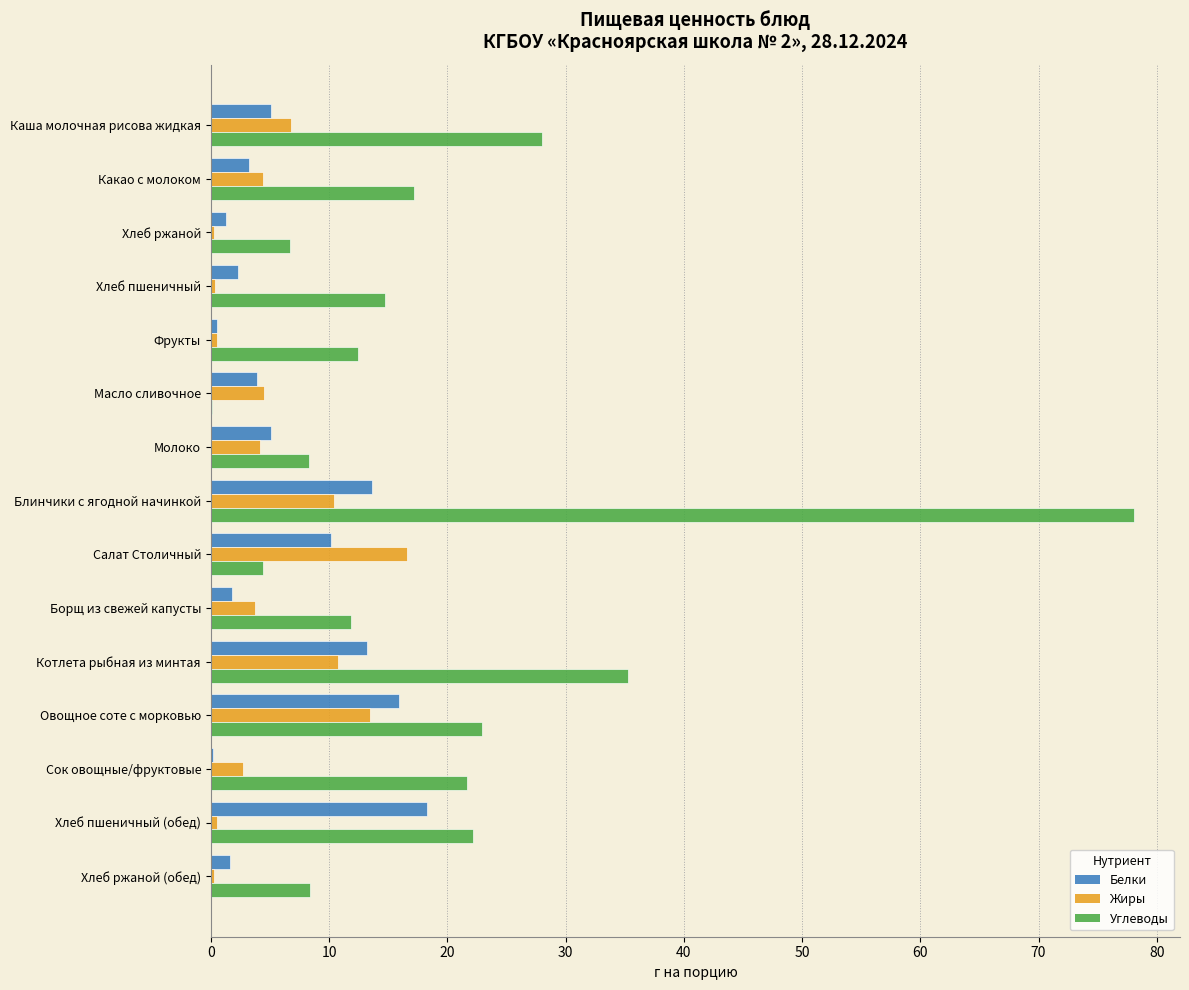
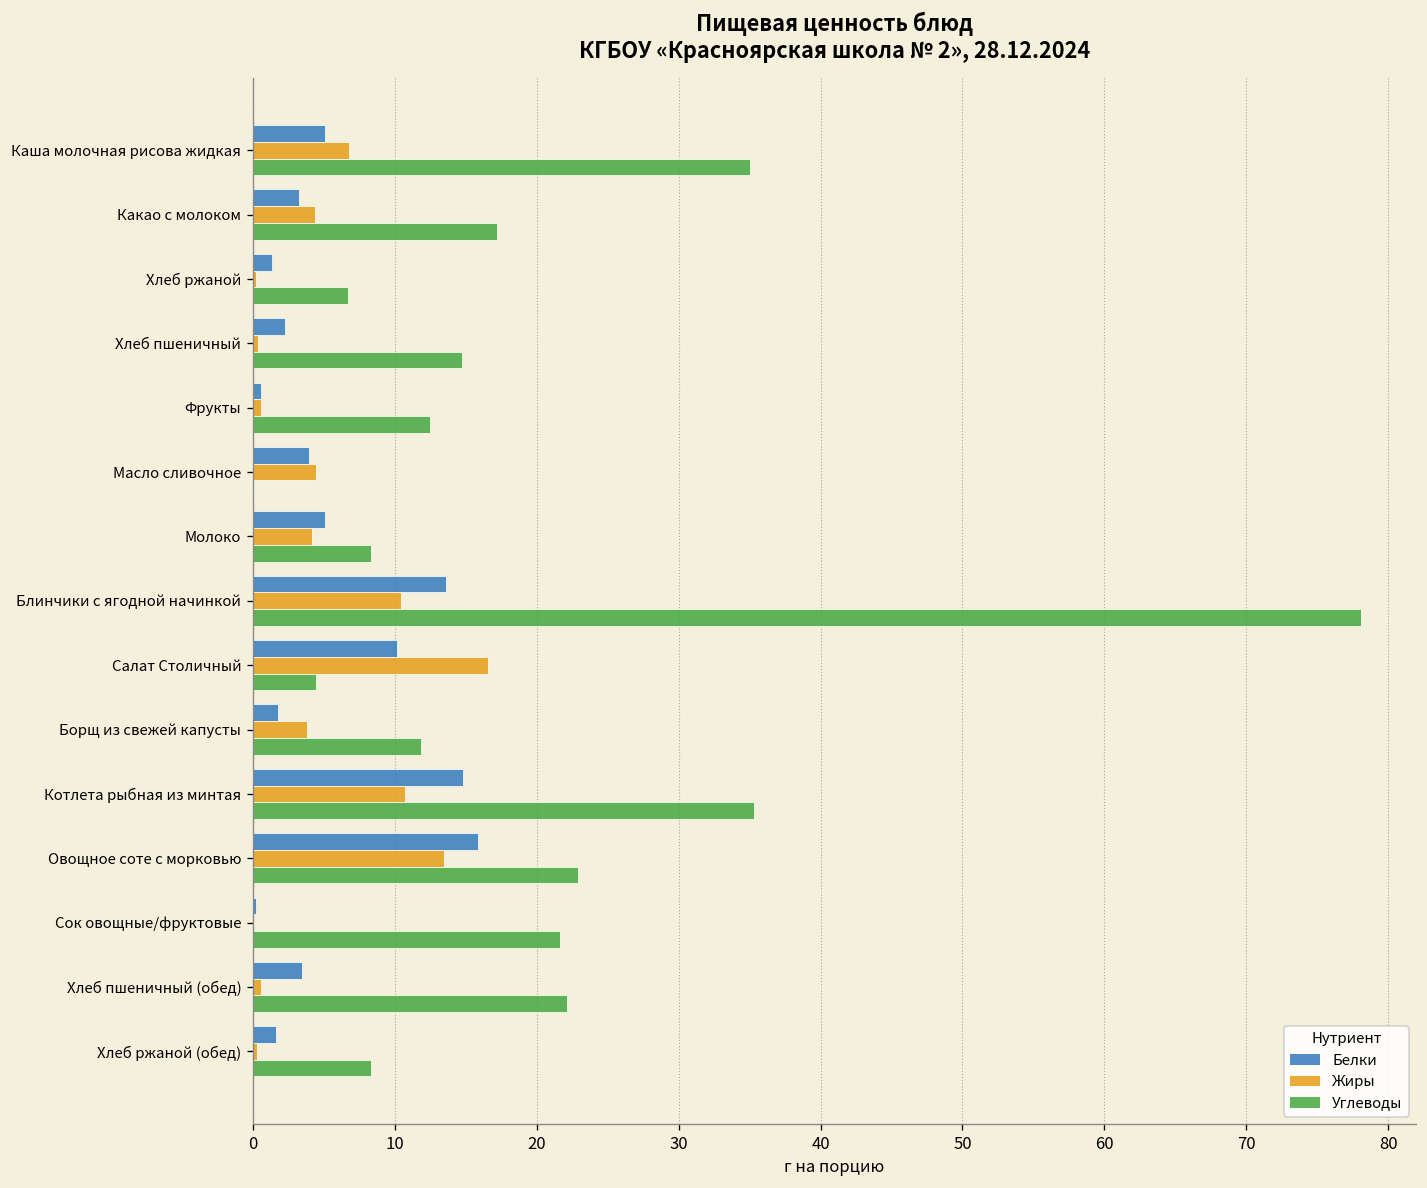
Углеводы, Каша молочная рисова жидкая: 28.0 -> 35.0
Белки, Котлета рыбная из минтая: 13.2 -> 14.8
Жиры, Сок овощные/фруктовые: 2.7 -> 0.1
Белки, Хлеб пшеничный (обед): 18.3 -> 3.4
